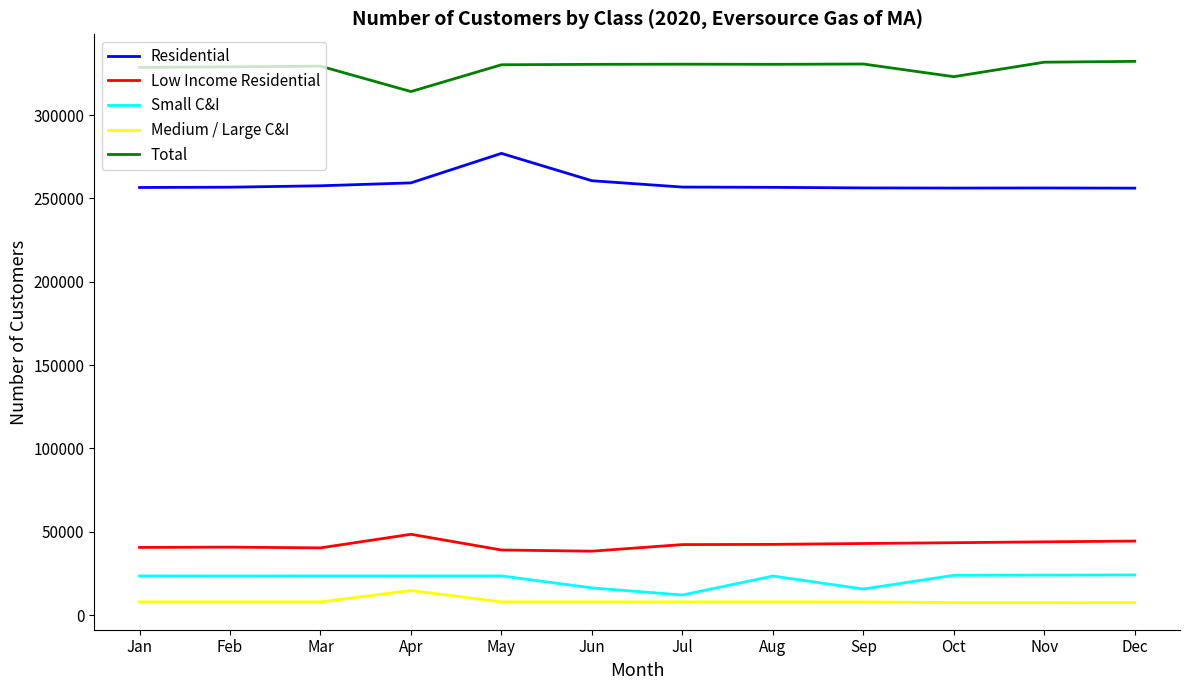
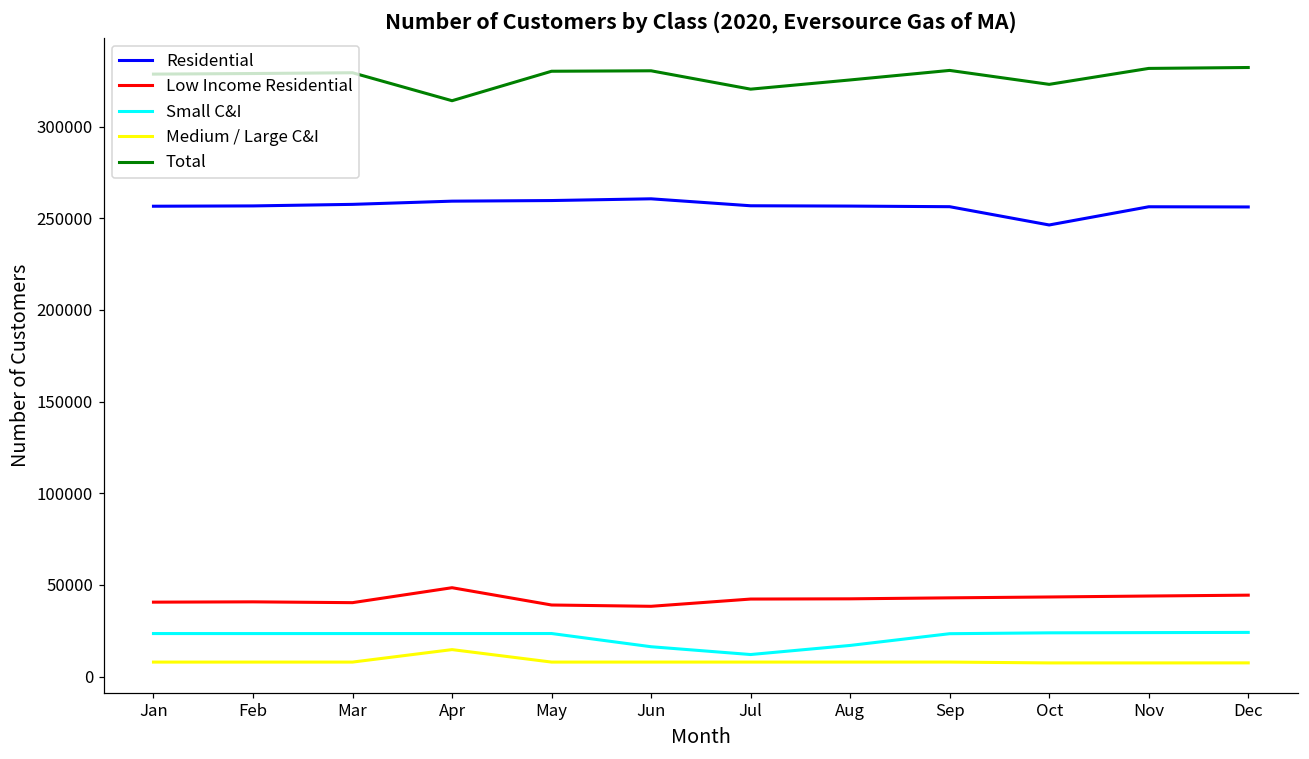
Residential, May: 277000 -> 260000
Total, Jul: 331000 -> 320000
Small C&I, Aug: 23000 -> 17000
Total, Aug: 330000 -> 325000
Small C&I, Sep: 16000 -> 23000
Residential, Oct: 256000 -> 246000
